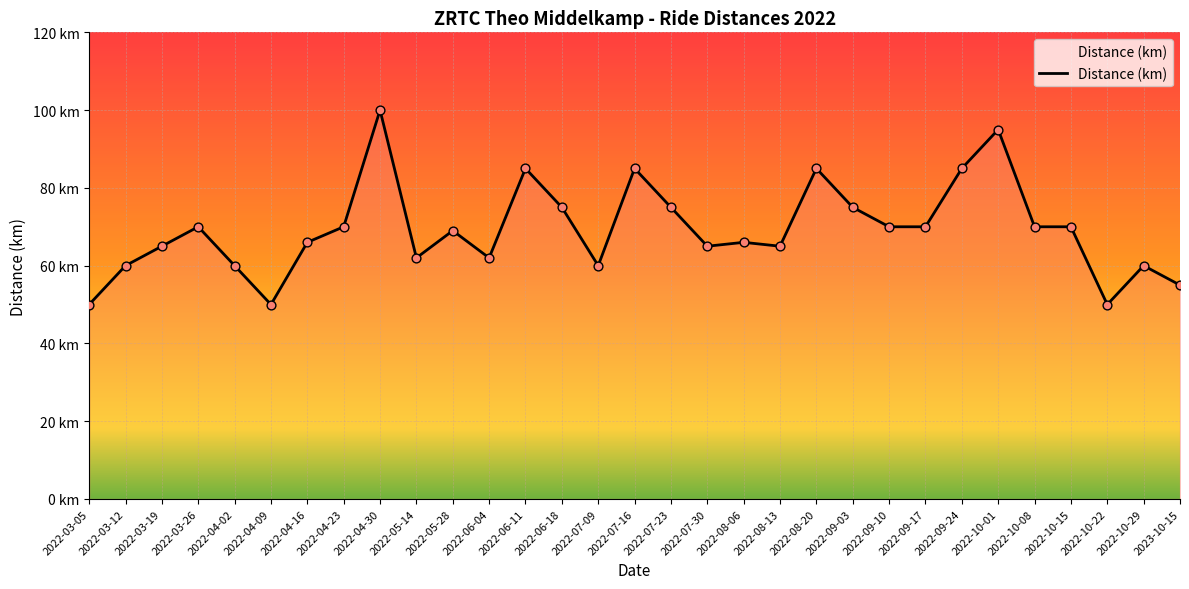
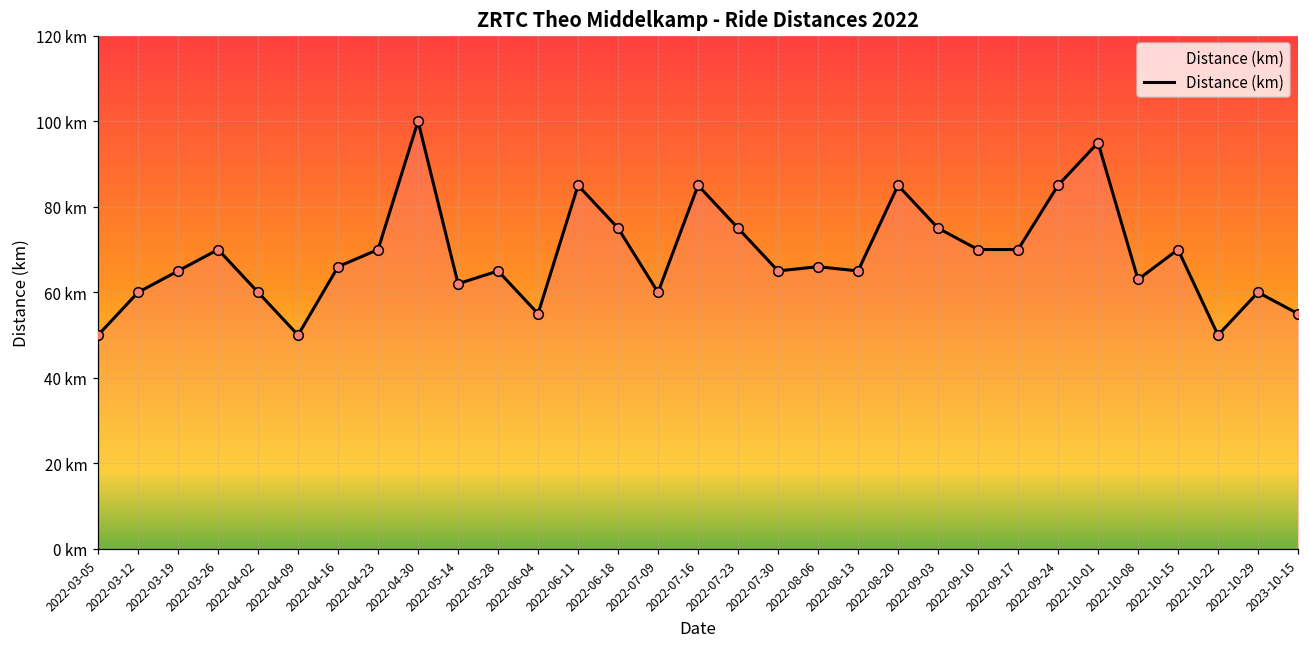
2022-05-28: 69 km -> 65 km
2022-06-04: 62 km -> 55 km
2022-10-08: 70 km -> 63 km
